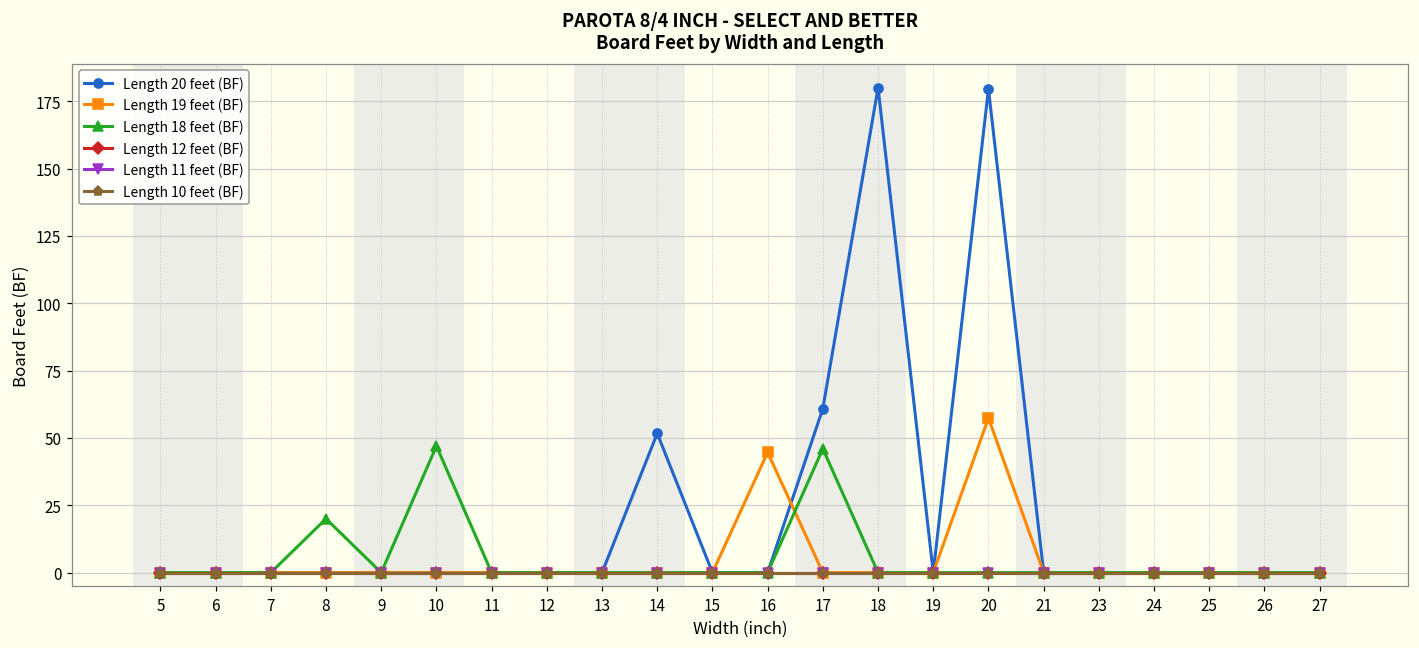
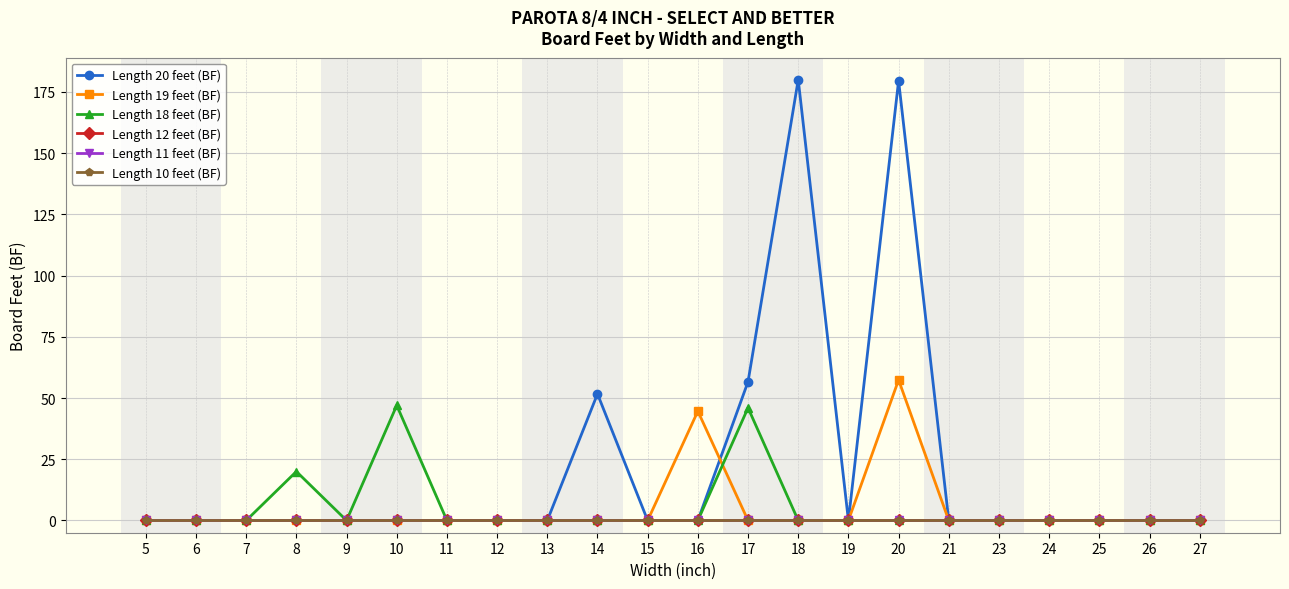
Length 20 feet (BF), 17: 61 -> 57
